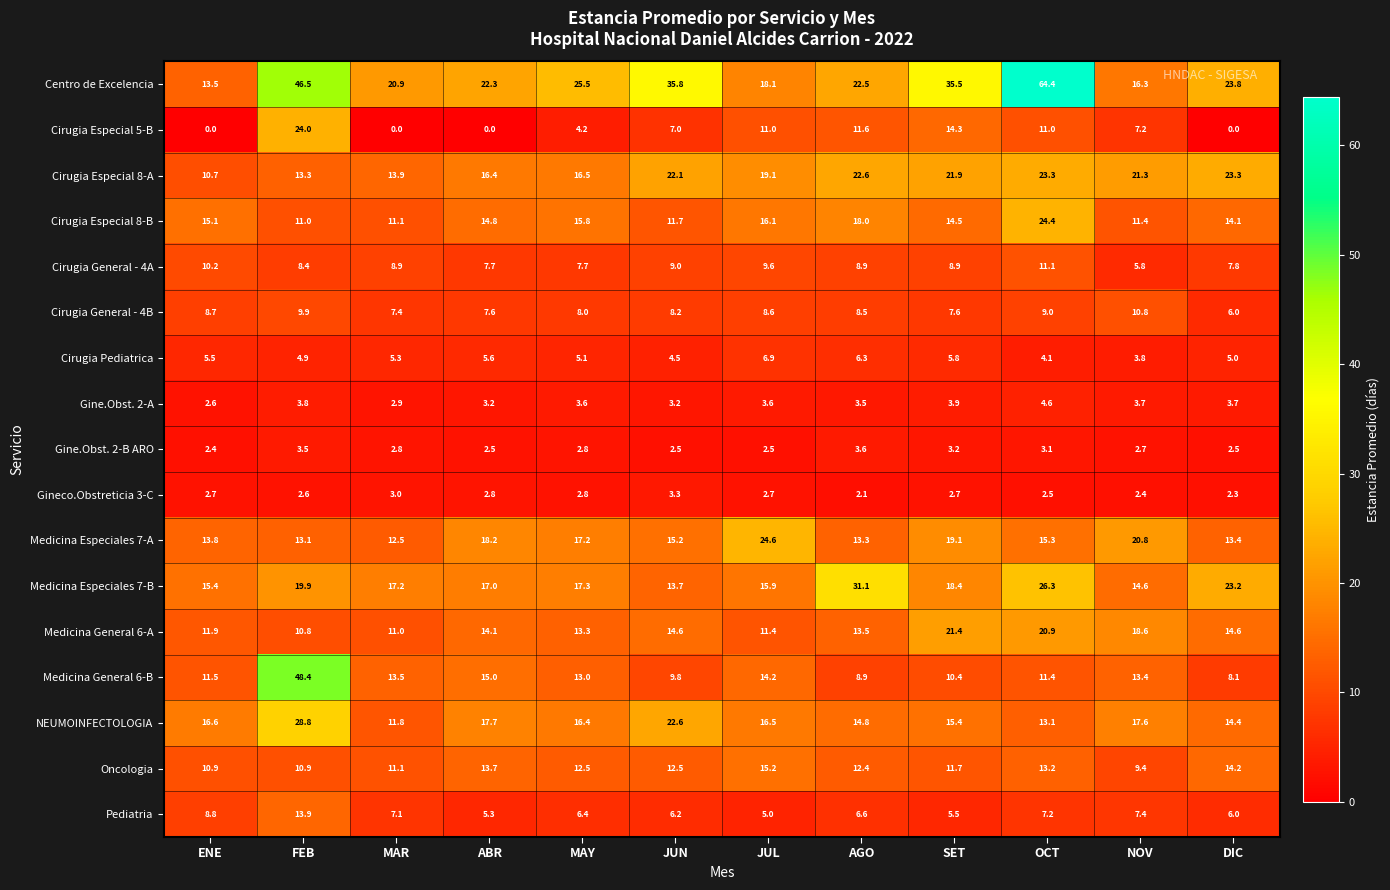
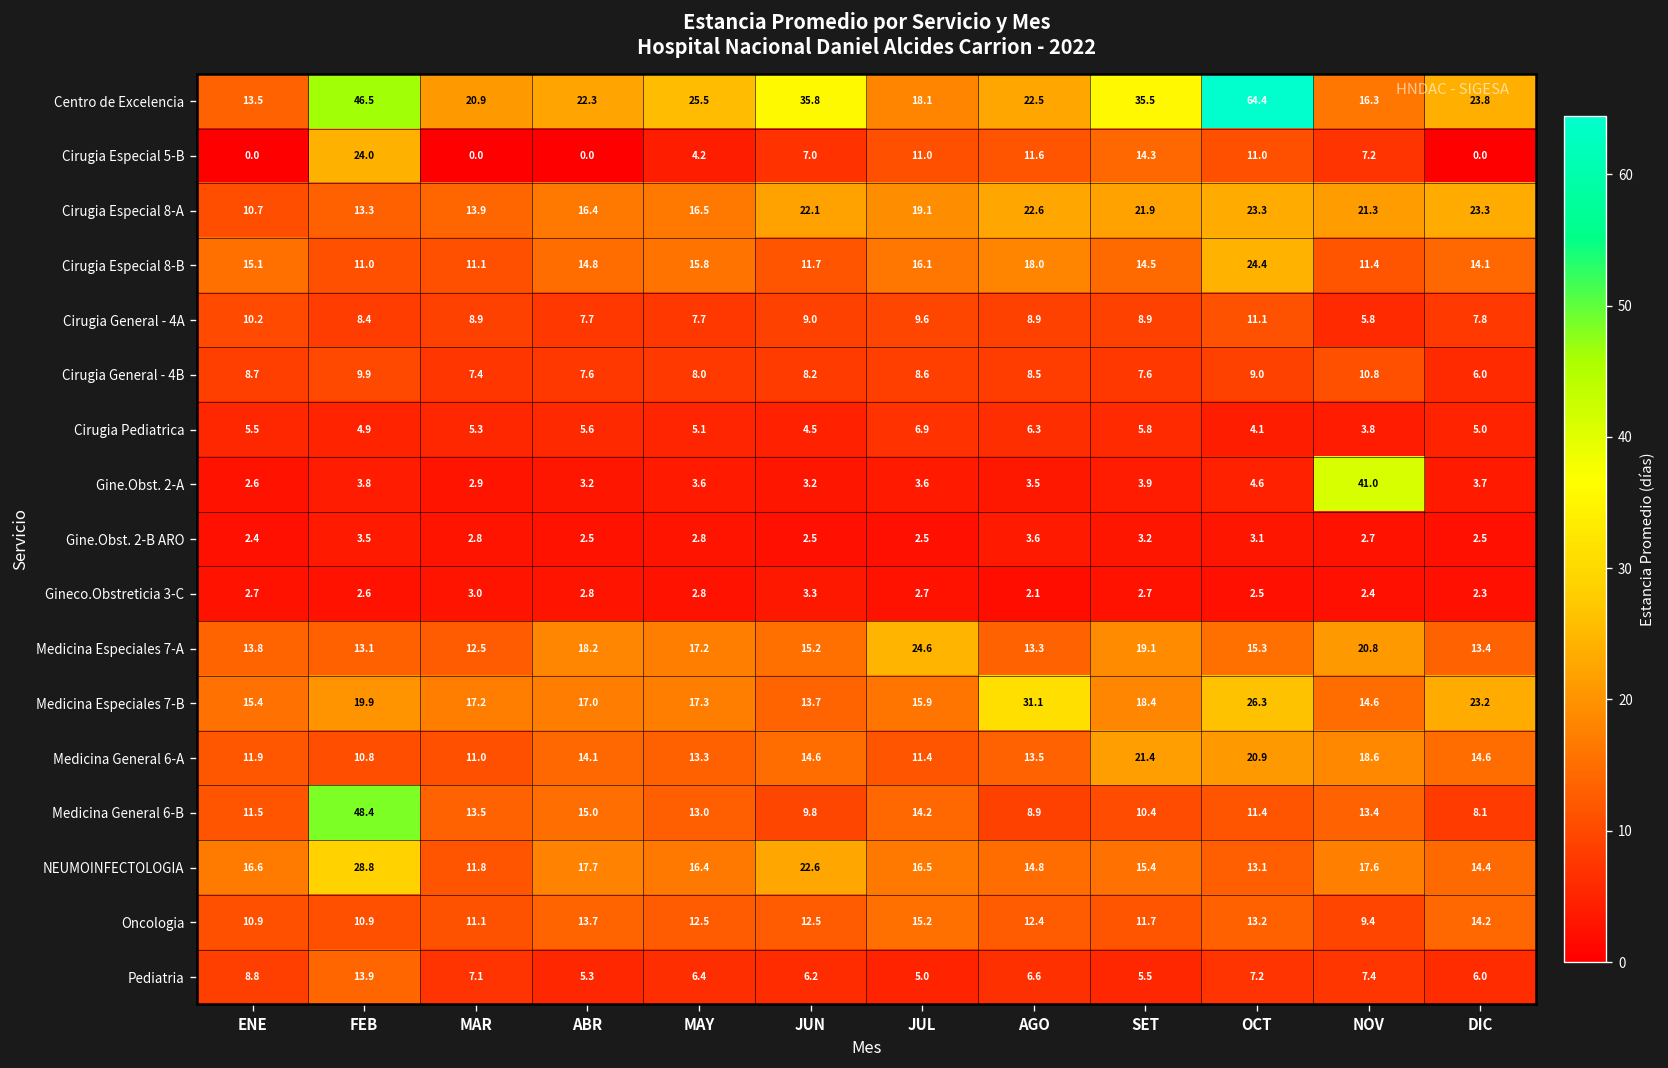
Gine.Obst. 2-A, NOV: 3.7 -> 41.0
